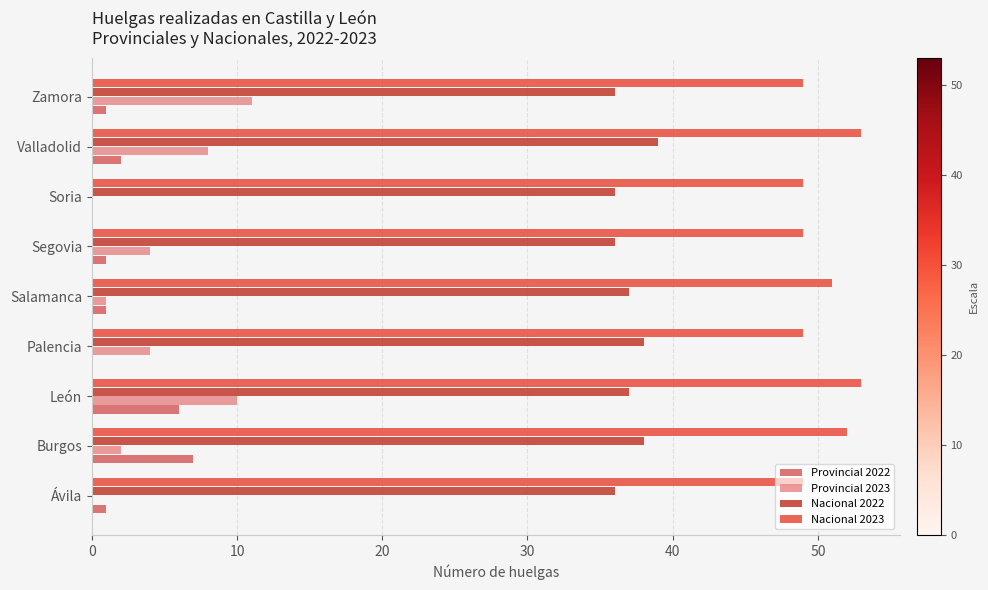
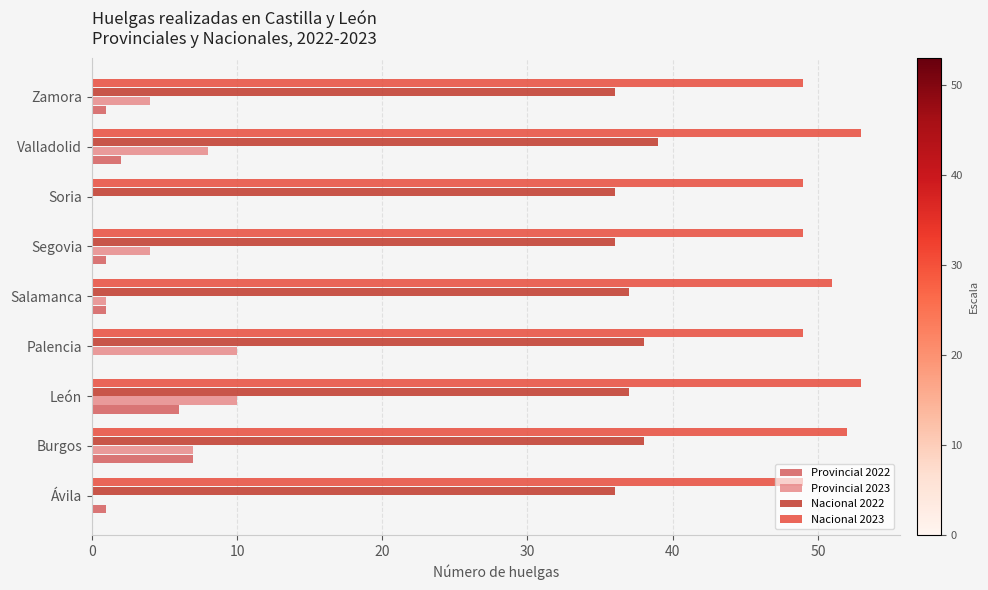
Provincial 2023, Zamora: 11 -> 4
Provincial 2023, Palencia: 4 -> 10
Provincial 2023, Burgos: 2 -> 7
